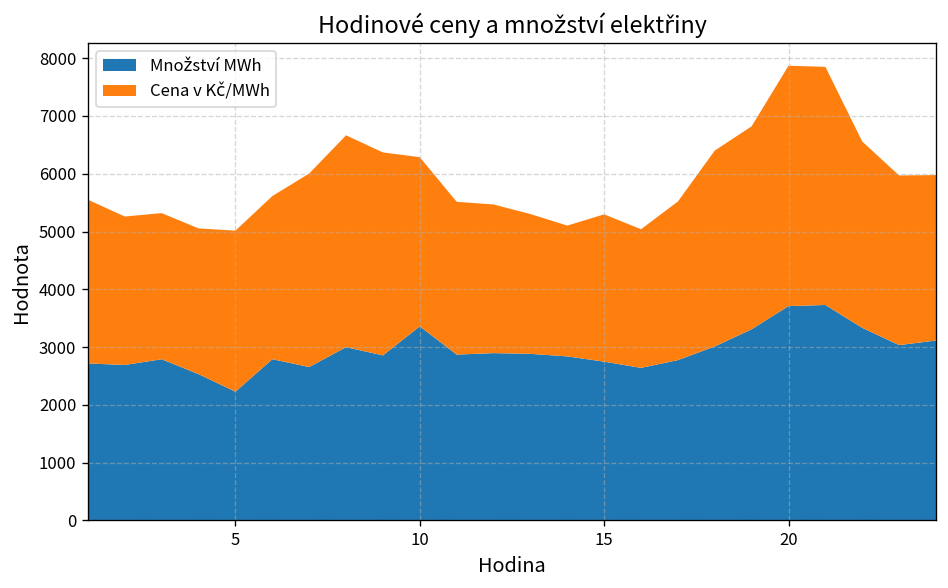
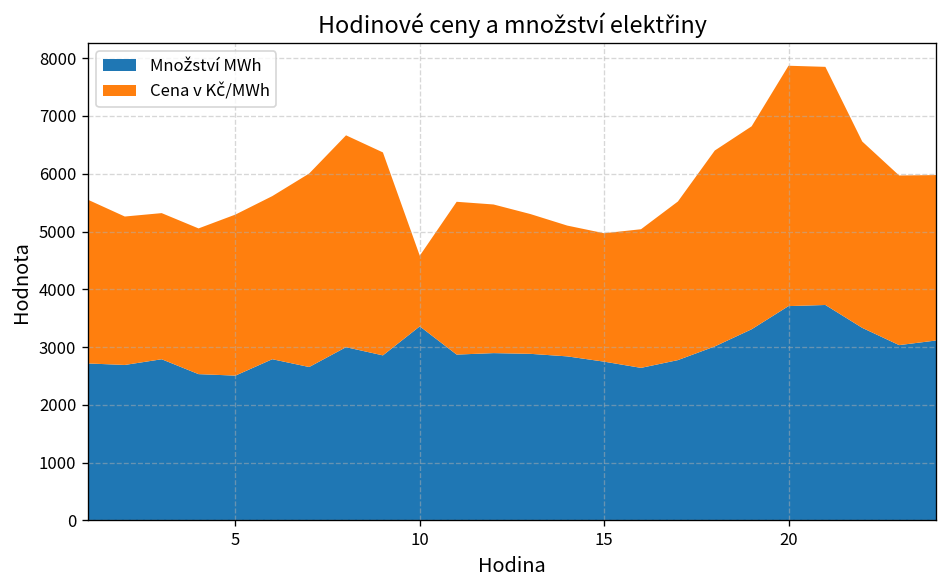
Množství MWh, 5: 2200 -> 2500
Cena v Kč/MWh, 10: 2900 -> 1200
Cena v Kč/MWh, 15: 2500 -> 2200
